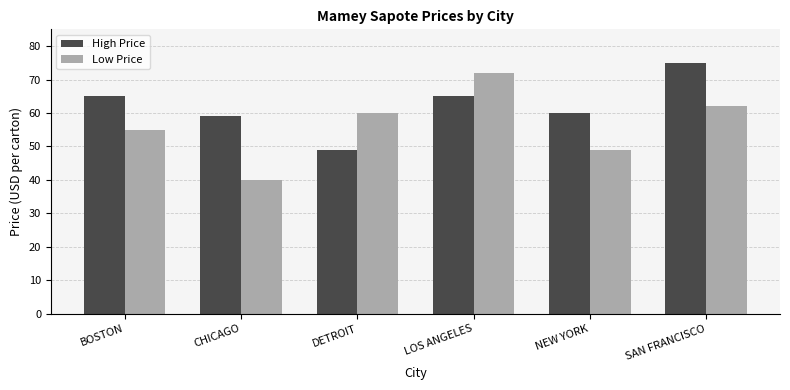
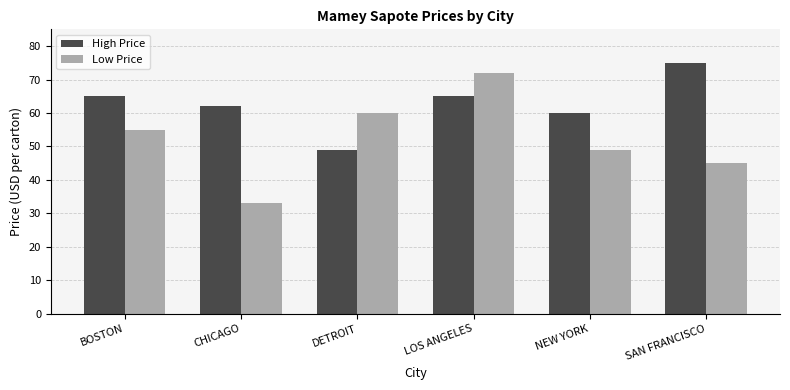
High Price, CHICAGO: 59 -> 62
Low Price, CHICAGO: 40 -> 33
Low Price, SAN FRANCISCO: 62 -> 45
